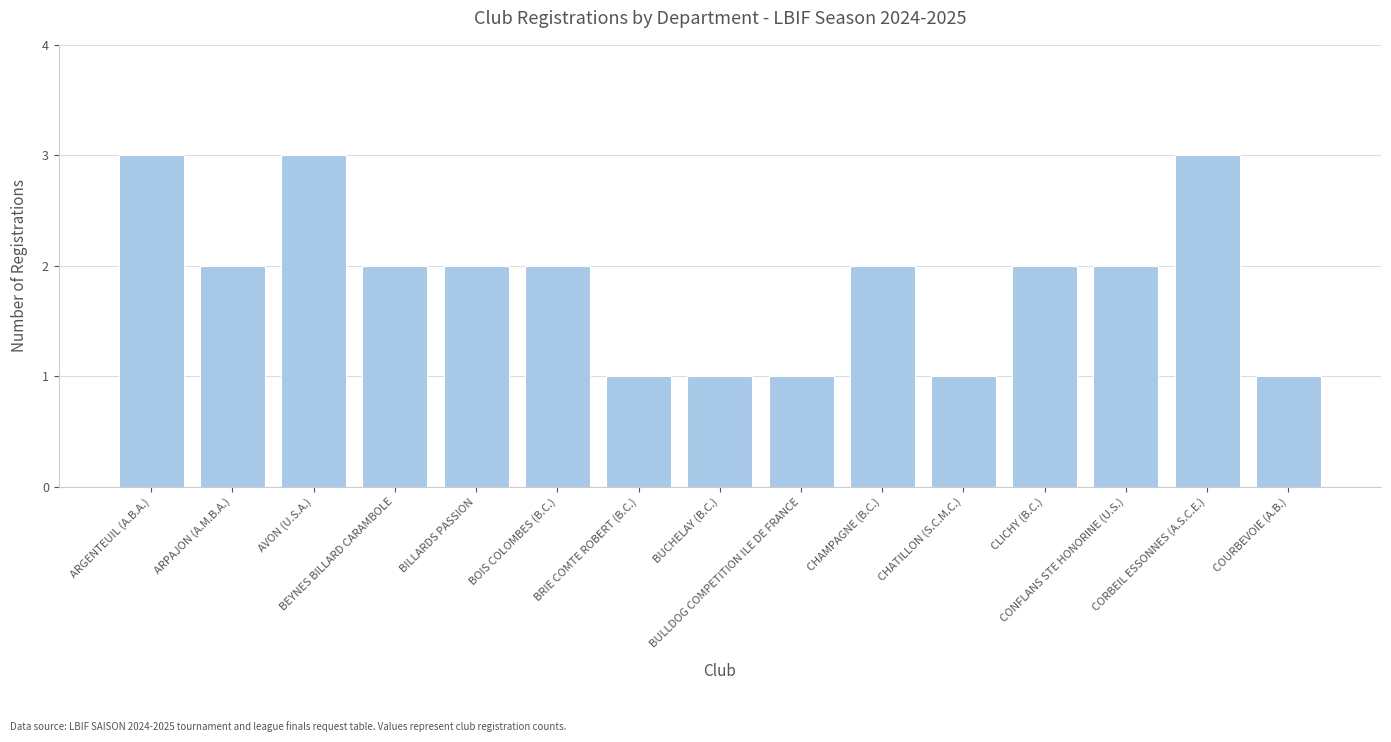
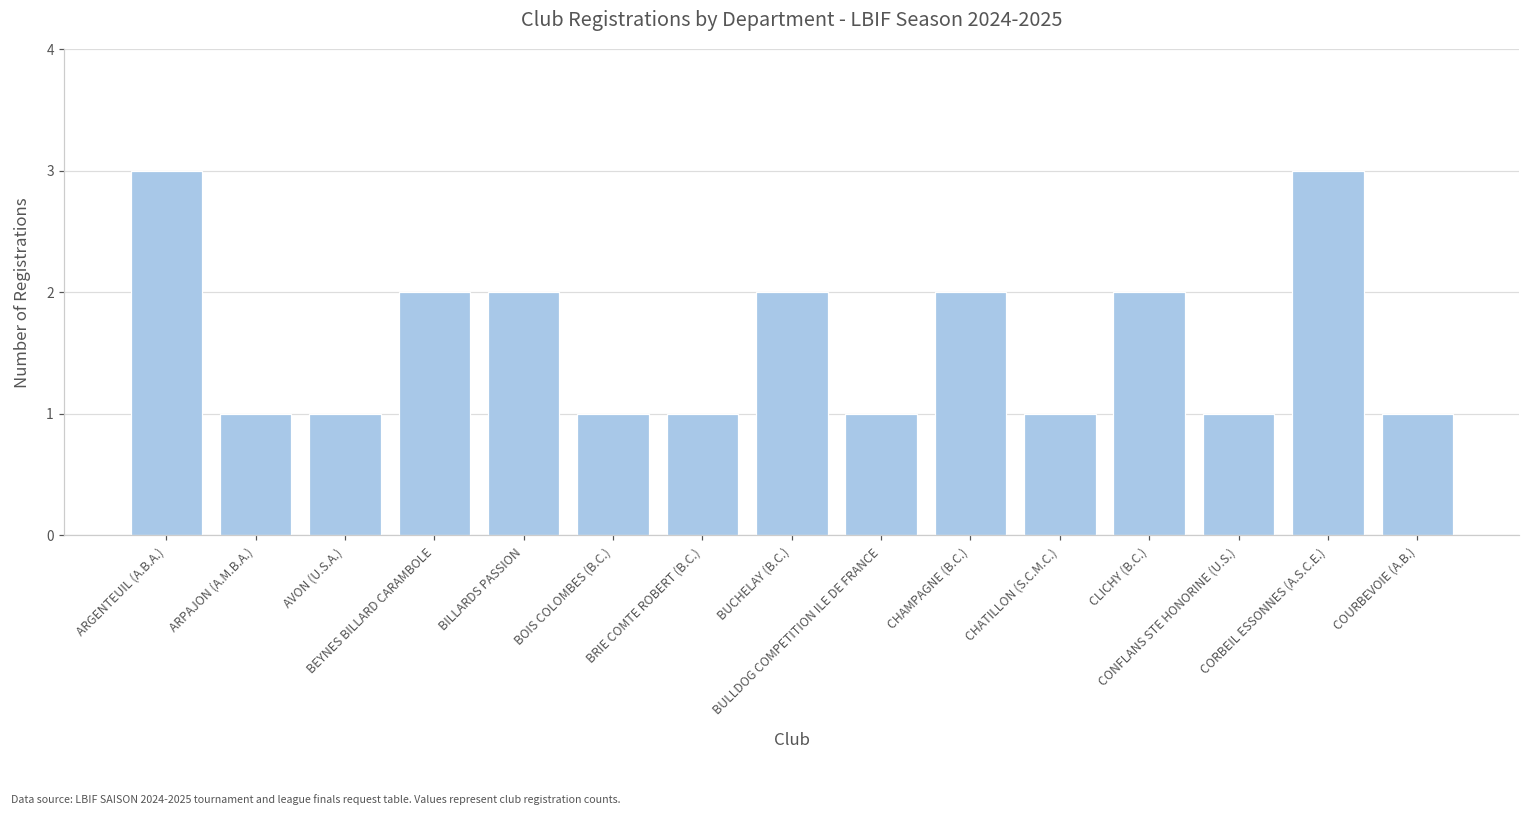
ARPAJON (A.M.B.A.): 2 -> 1
AVON (U.S.A.): 3 -> 1
BOIS COLOMBES (B.C.): 2 -> 1
BUCHELAY (B.C.): 1 -> 2
CONFLANS STE HONORINE (U.S.): 2 -> 1
